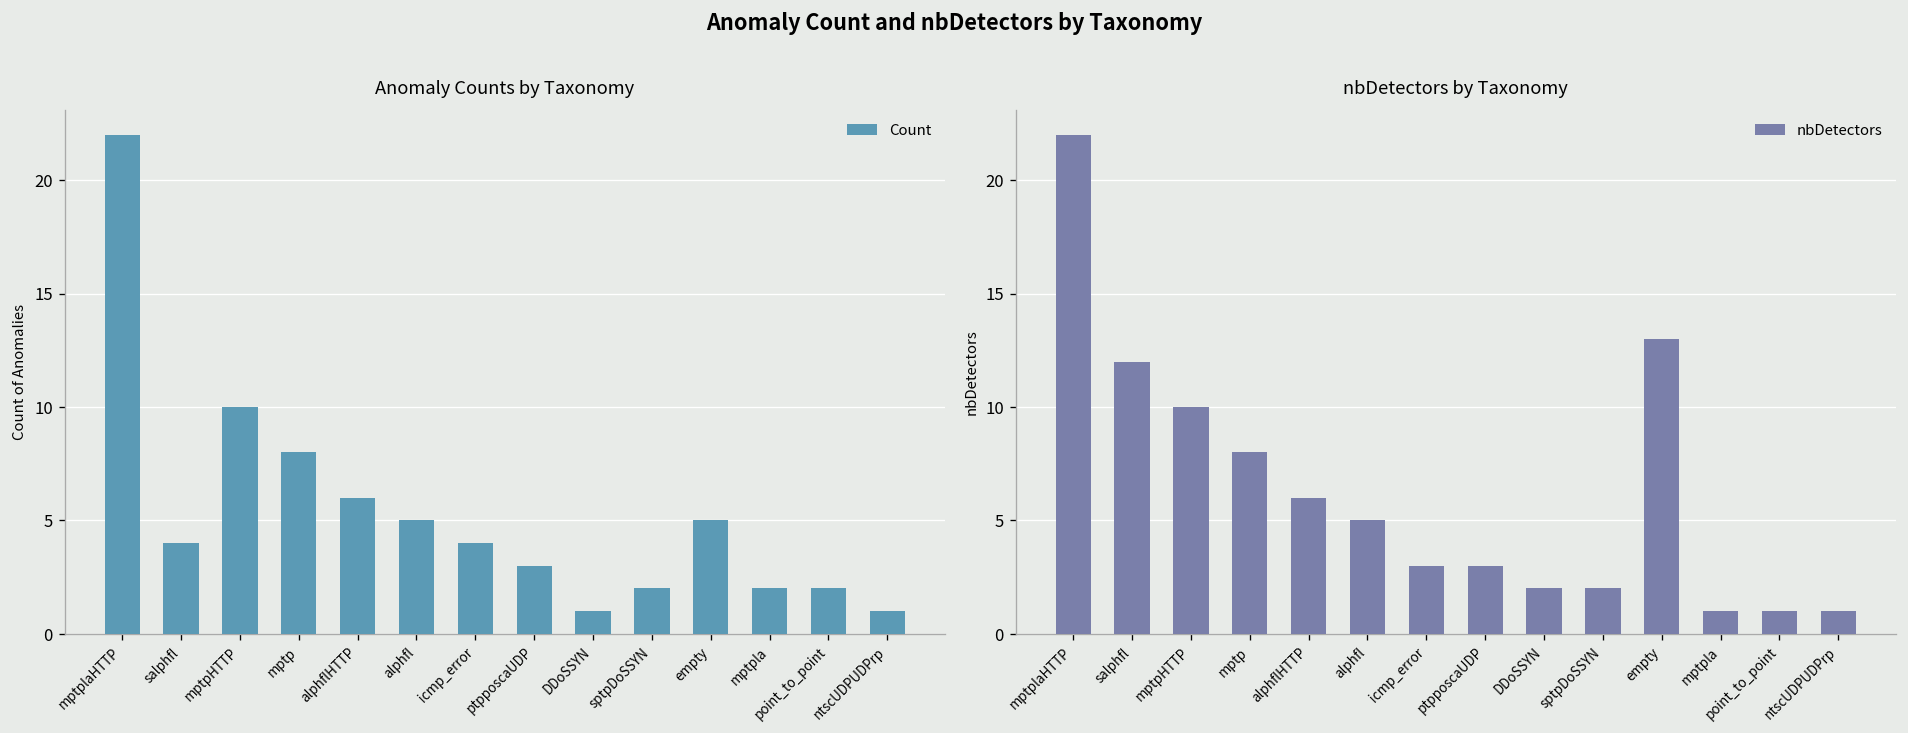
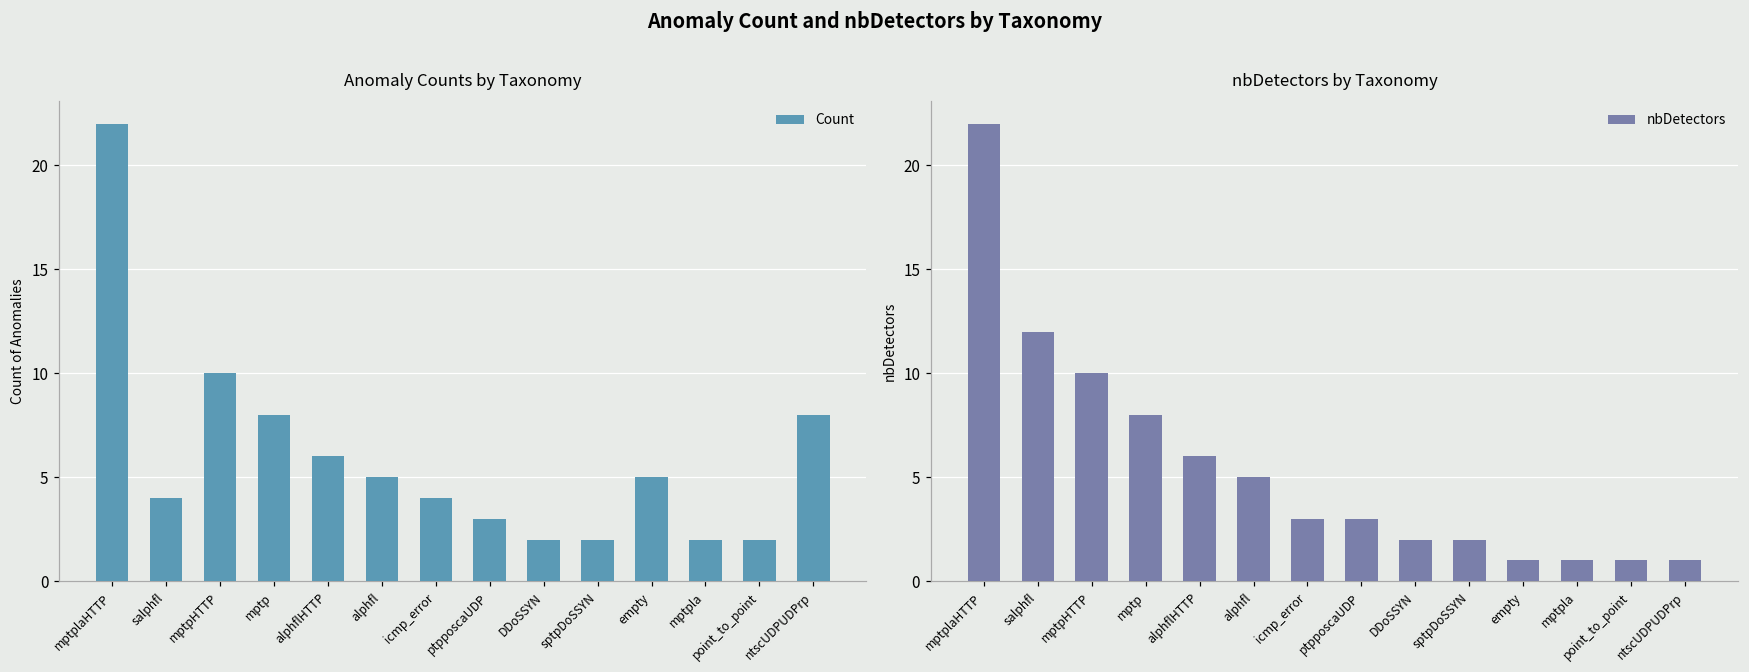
Anomaly Counts by Taxonomy, DDoSSYN: 1 -> 2
Anomaly Counts by Taxonomy, ntscUDPUDPrp: 1 -> 8
nbDetectors by Taxonomy, empty: 13 -> 1
